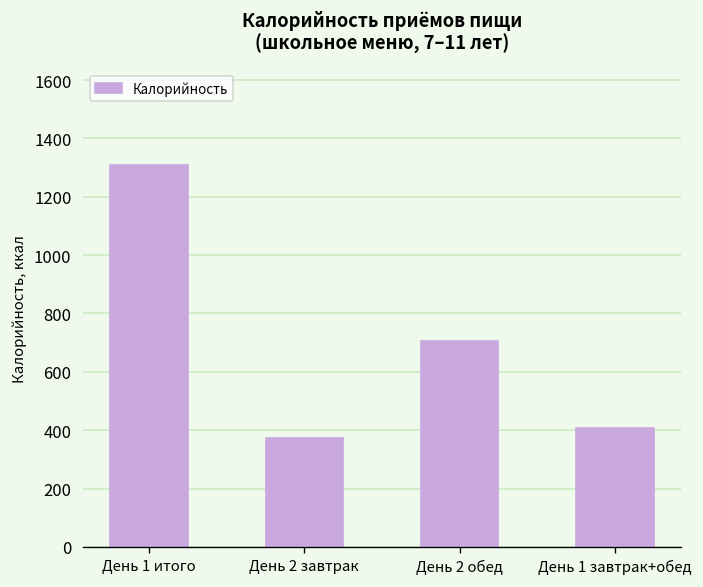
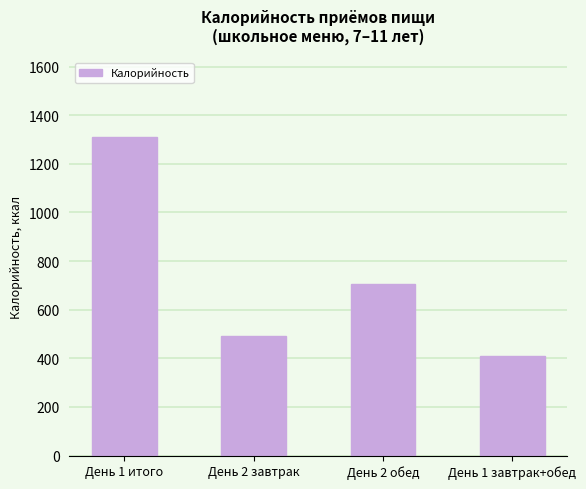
День 2 завтрак: 370 -> 490
